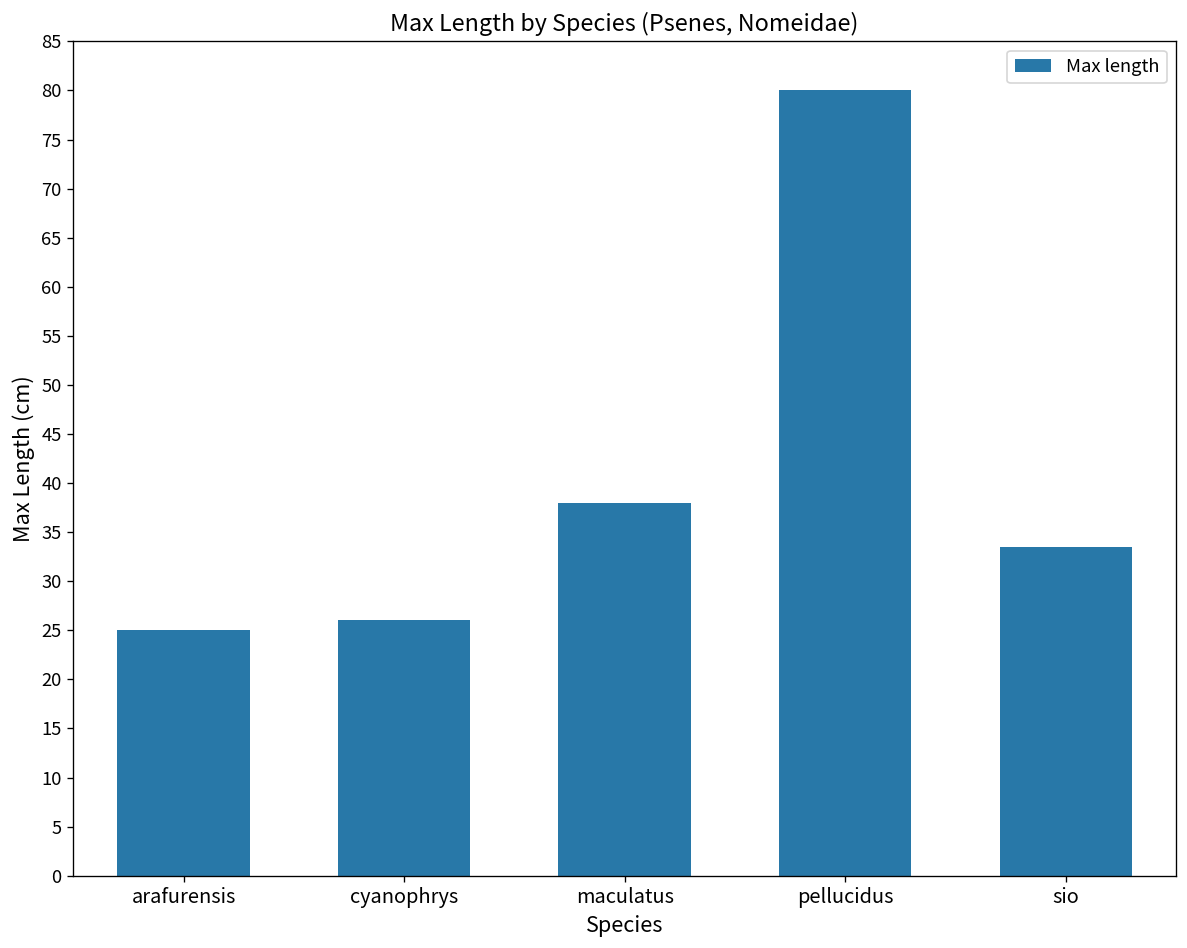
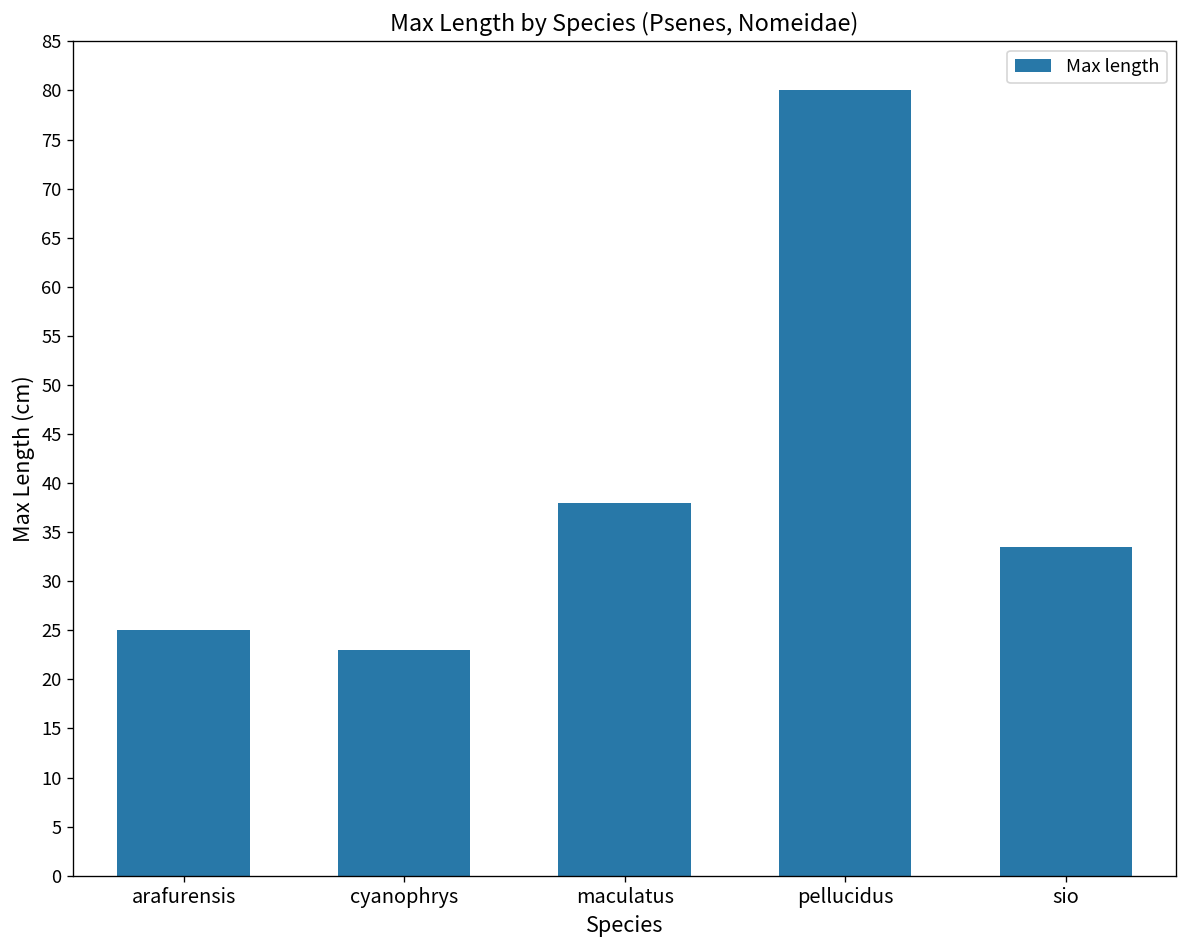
cyanophrys: 26 -> 23
